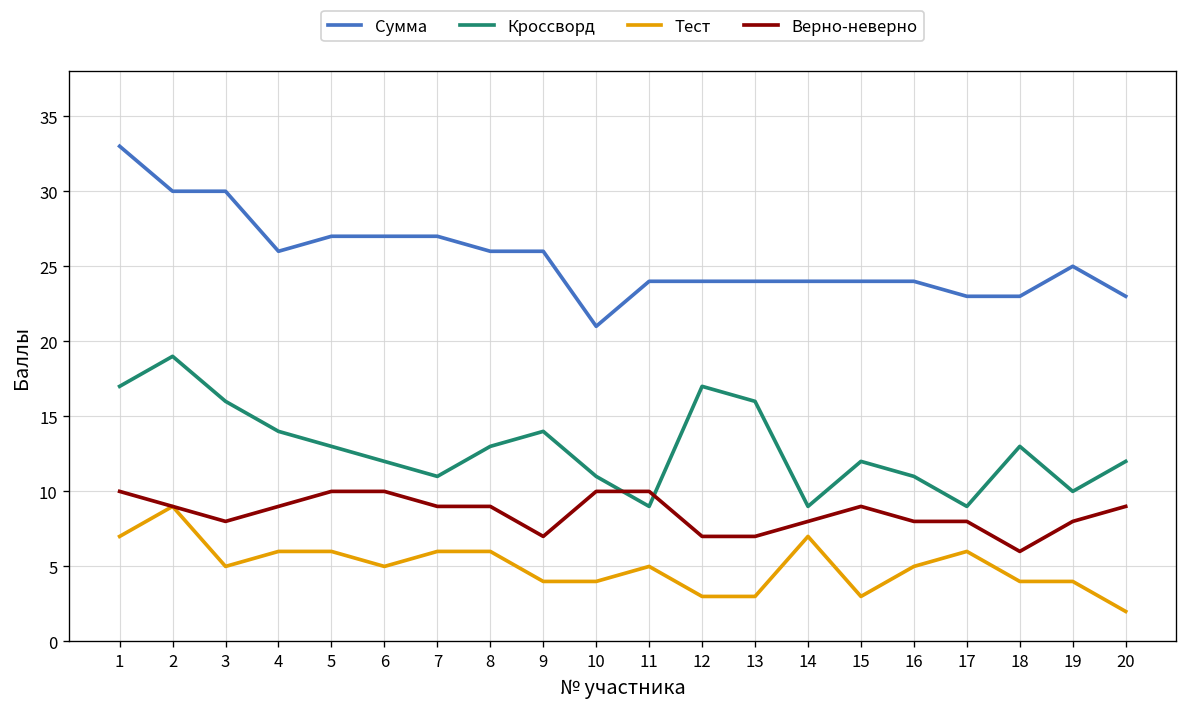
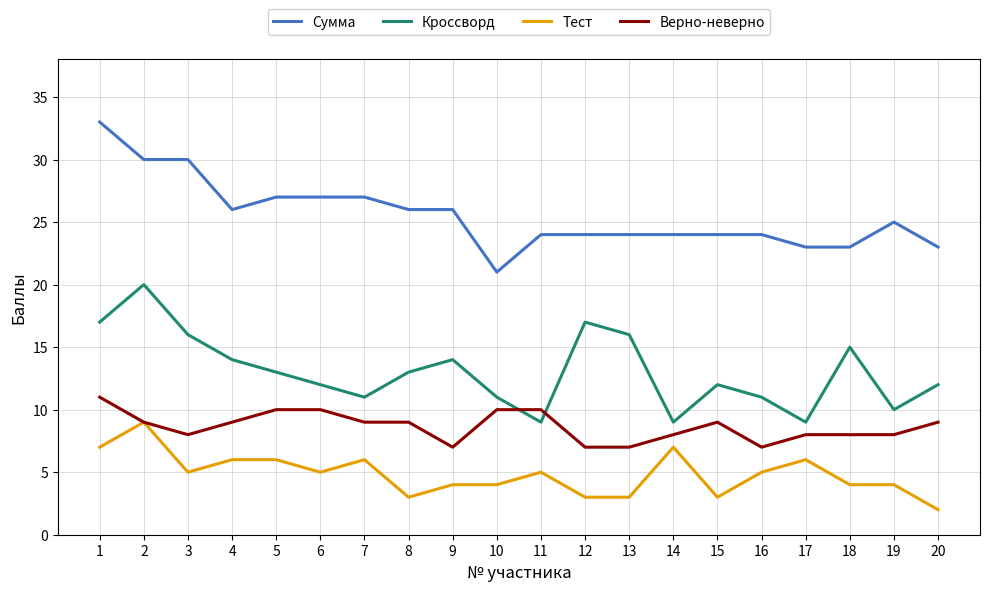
Верно-неверно, 1: 10 -> 11
Кроссворд, 2: 19 -> 20
Тест, 8: 6 -> 3
Верно-неверно, 16: 8 -> 7
Кроссворд, 18: 13 -> 15
Верно-неверно, 18: 6 -> 8
